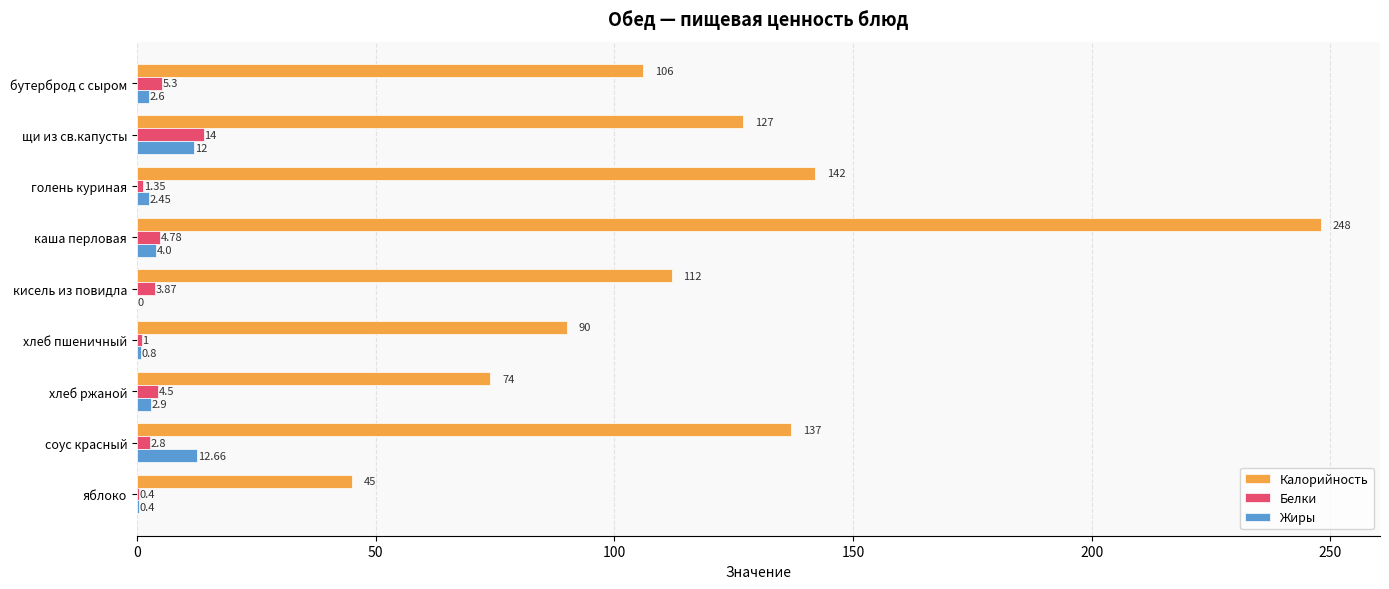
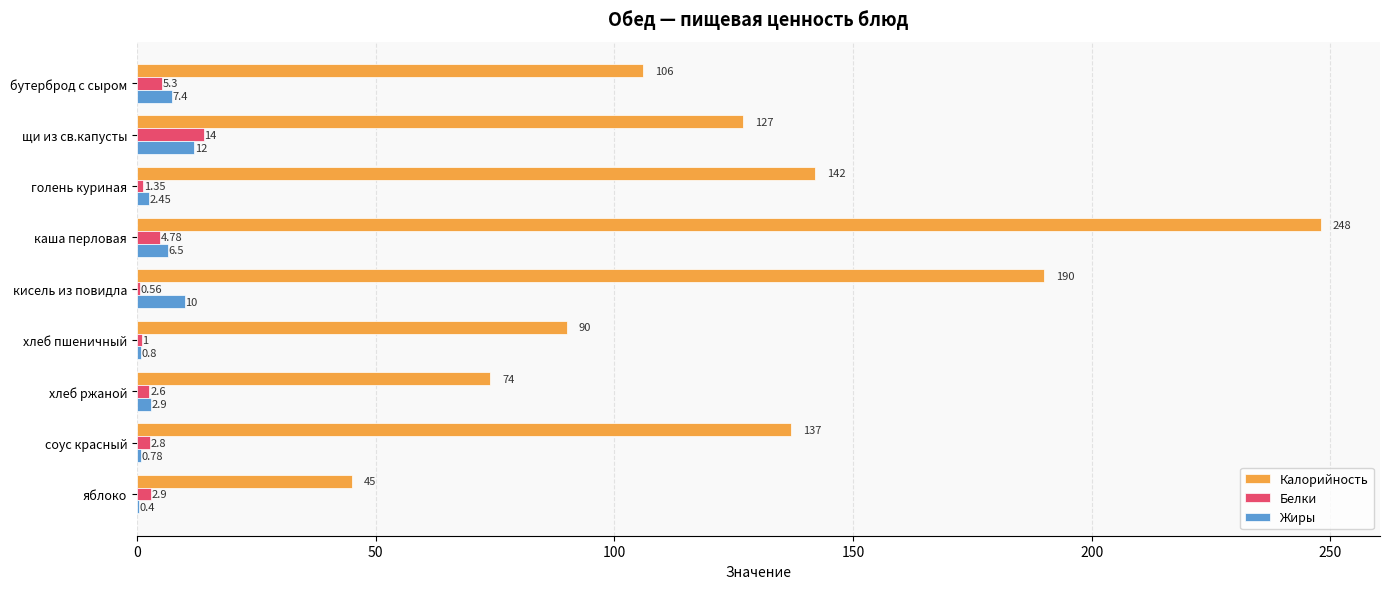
Жиры, бутерброд с сыром: 2.6 -> 7.4
Жиры, каша перловая: 4.0 -> 6.5
Калорийность, кисель из повидла: 112 -> 190
Белки, кисель из повидла: 3.87 -> 0.56
Жиры, кисель из повидла: 0 -> 10
Белки, хлеб ржаной: 4.5 -> 2.6
Жиры, соус красный: 12.66 -> 0.78
Белки, яблоко: 0.4 -> 2.9
